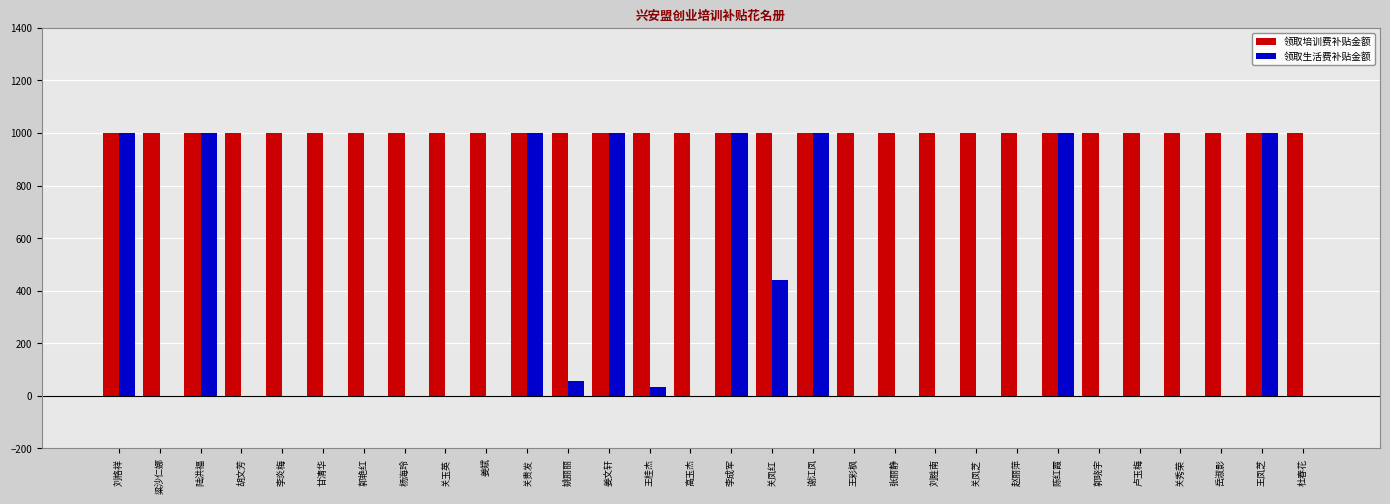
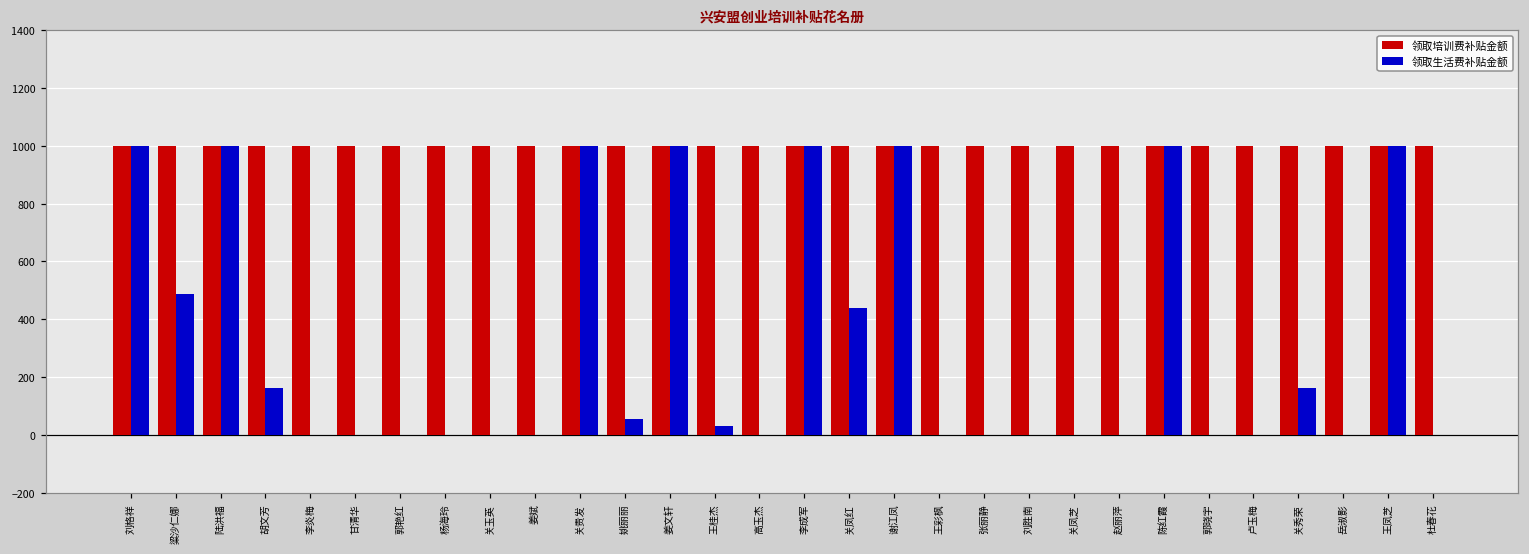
领取生活费补贴金额, 粱沙仁娜: 0 -> 490
领取生活费补贴金额, 胡文芳: 0 -> 160
领取生活费补贴金额, 关秀荣: 0 -> 160
